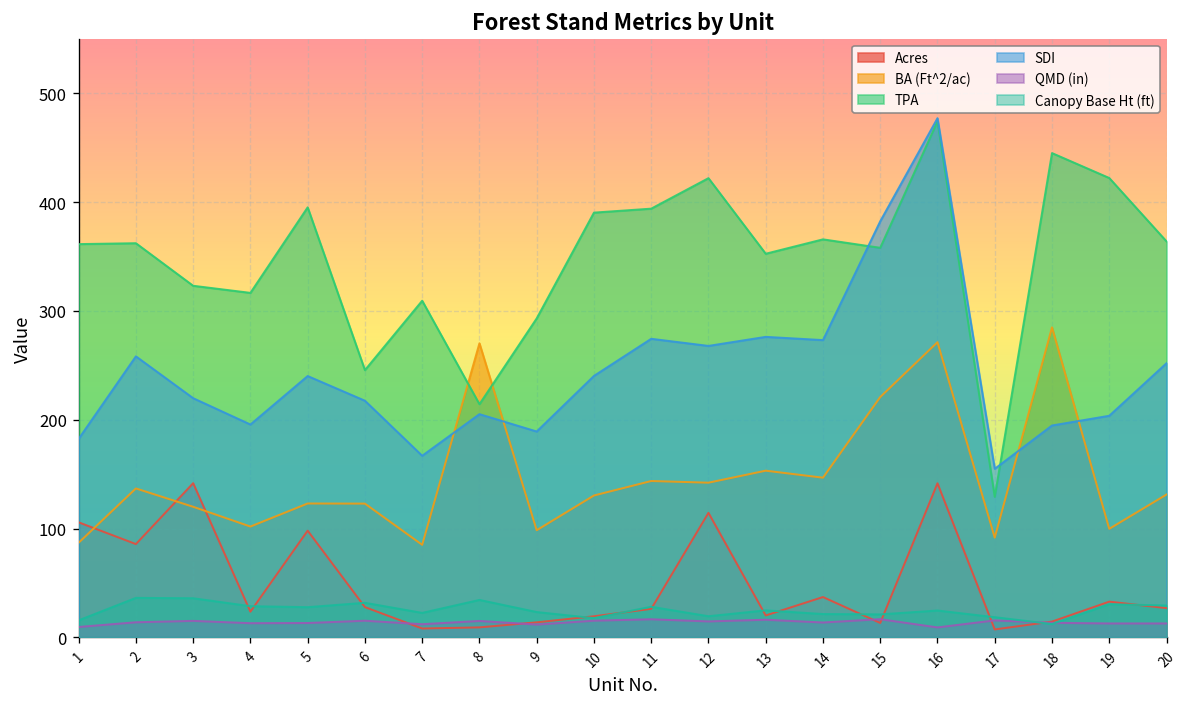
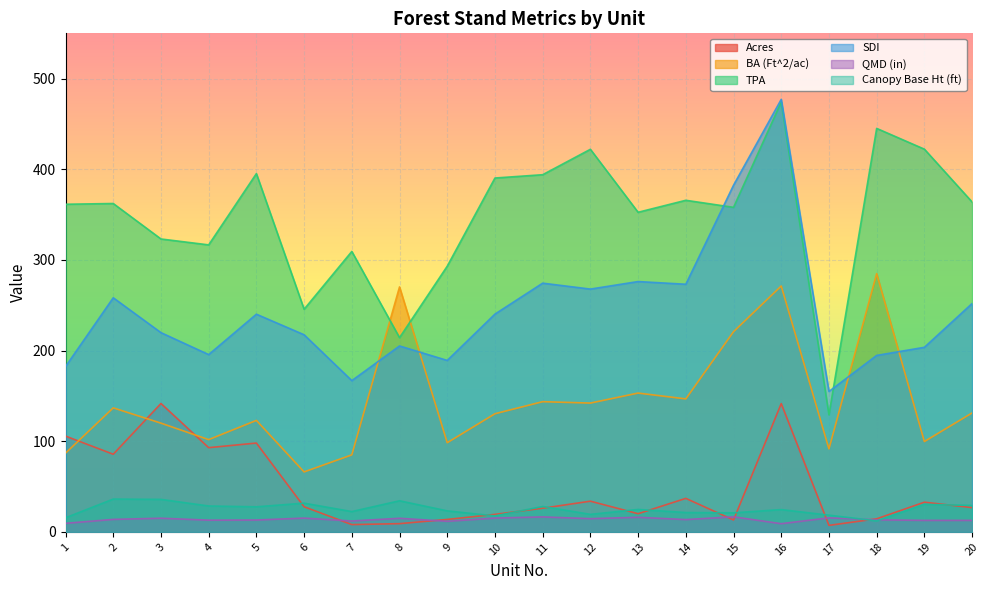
Acres, 4: 20 -> 90
BA (Ft^2/ac), 6: 120 -> 70
Acres, 12: 110 -> 30
